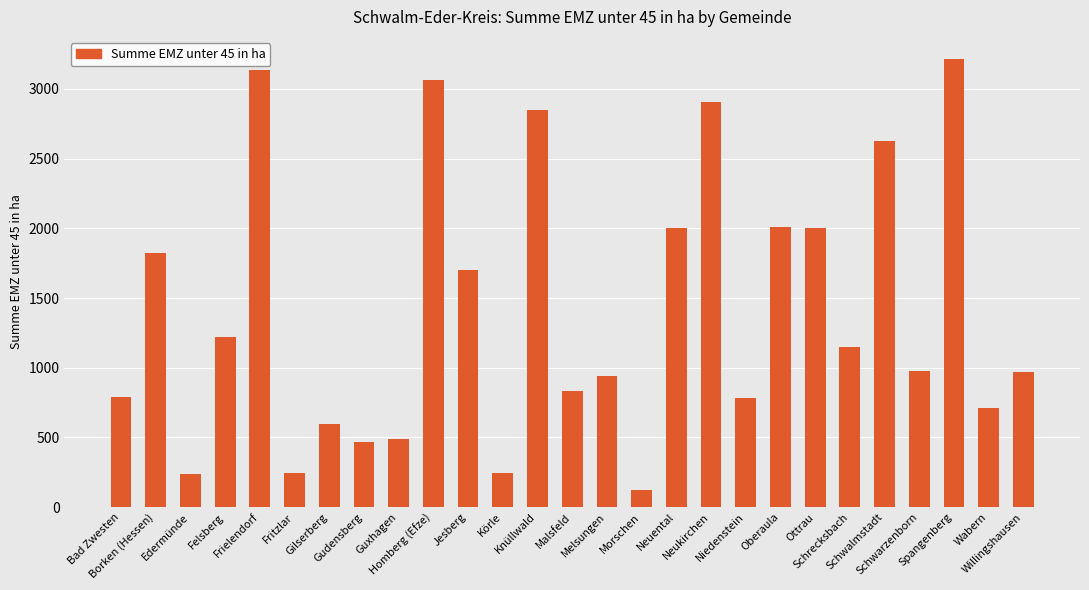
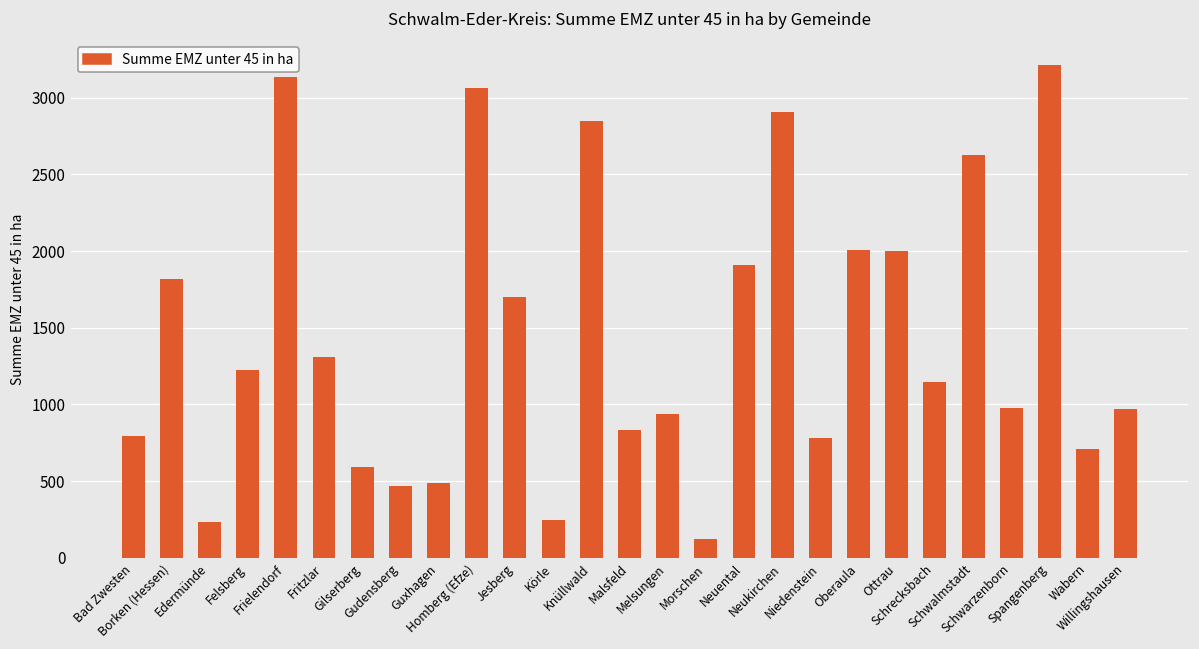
Fritzlar: 240 -> 1310
Neuental: 2000 -> 1910
